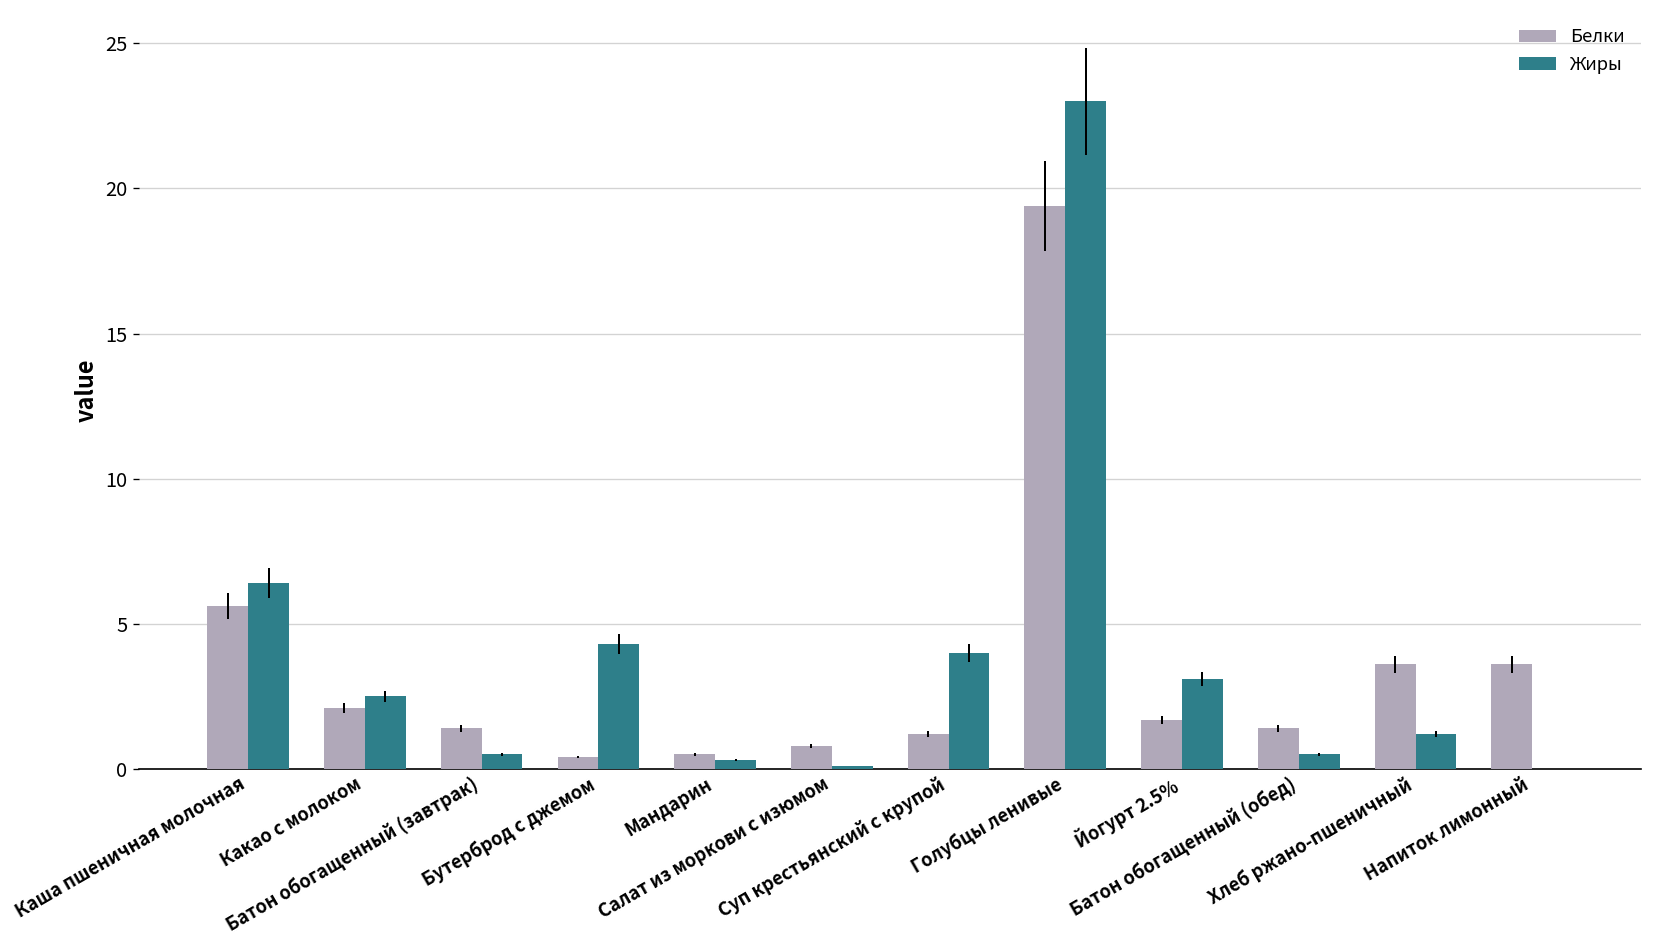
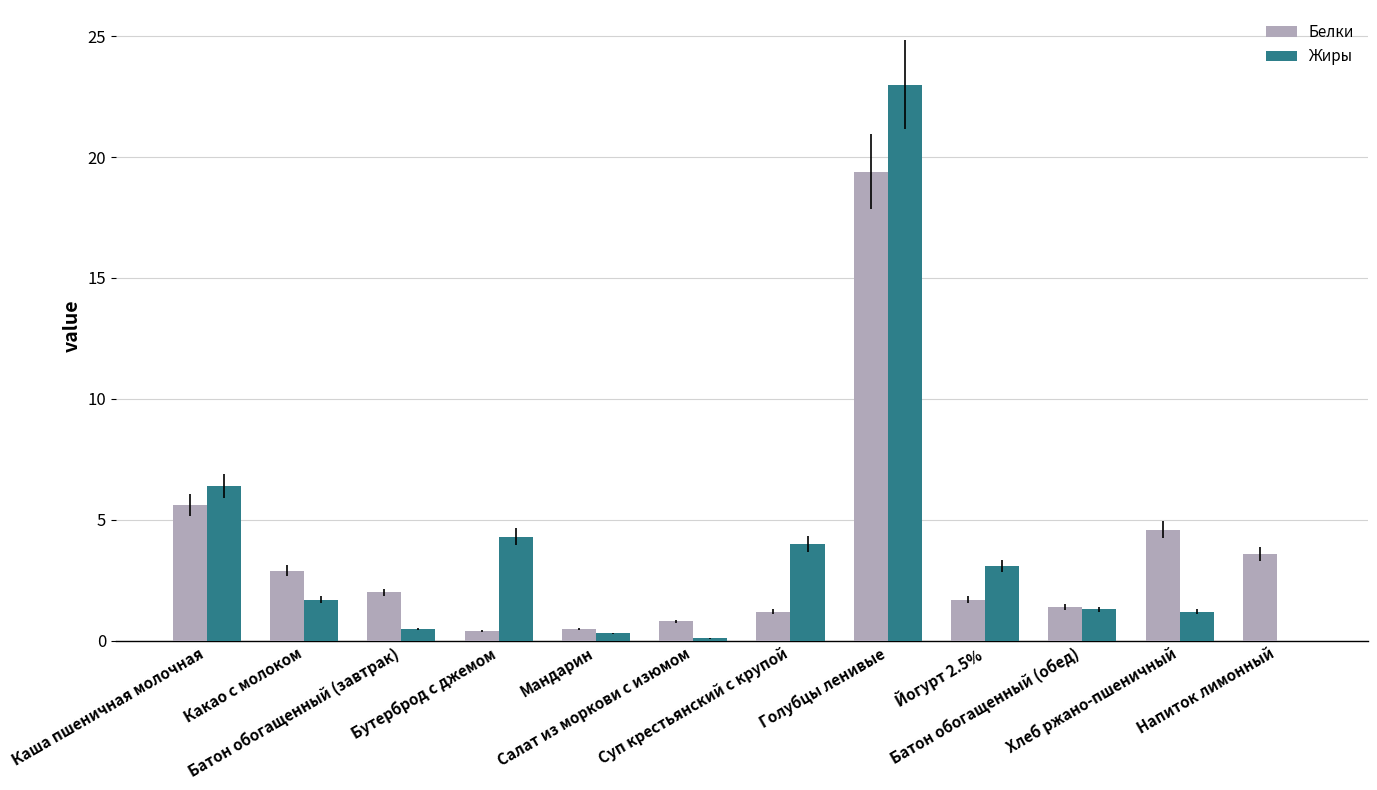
Белки, Какао с молоком: 2.1 -> 2.9
Жиры, Какао с молоком: 2.5 -> 1.7
Белки, Батон обогащенный (завтрак): 1.4 -> 2.0
Жиры, Батон обогащенный (обед): 0.5 -> 1.3
Белки, Хлеб ржано-пшеничный: 3.6 -> 4.6
